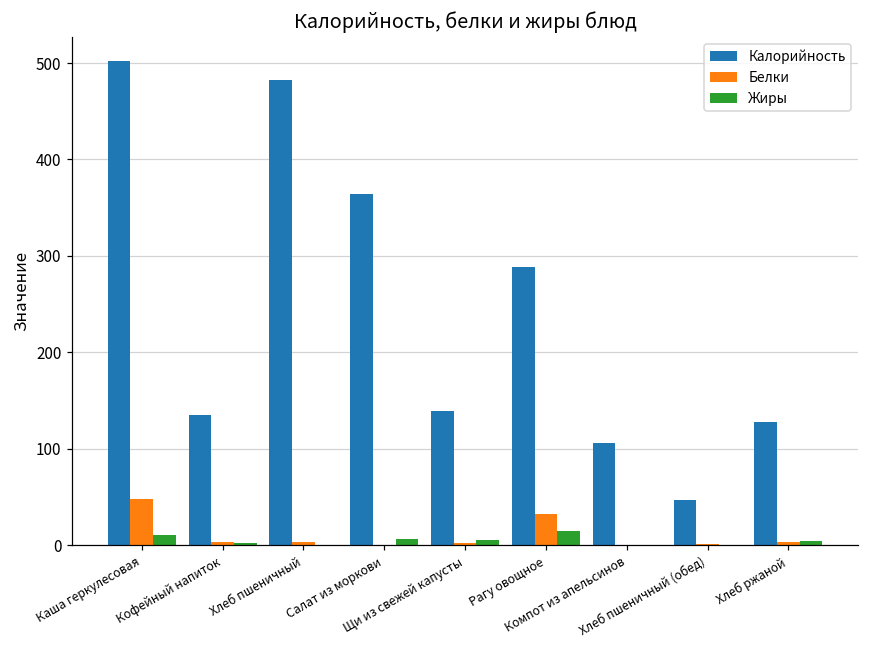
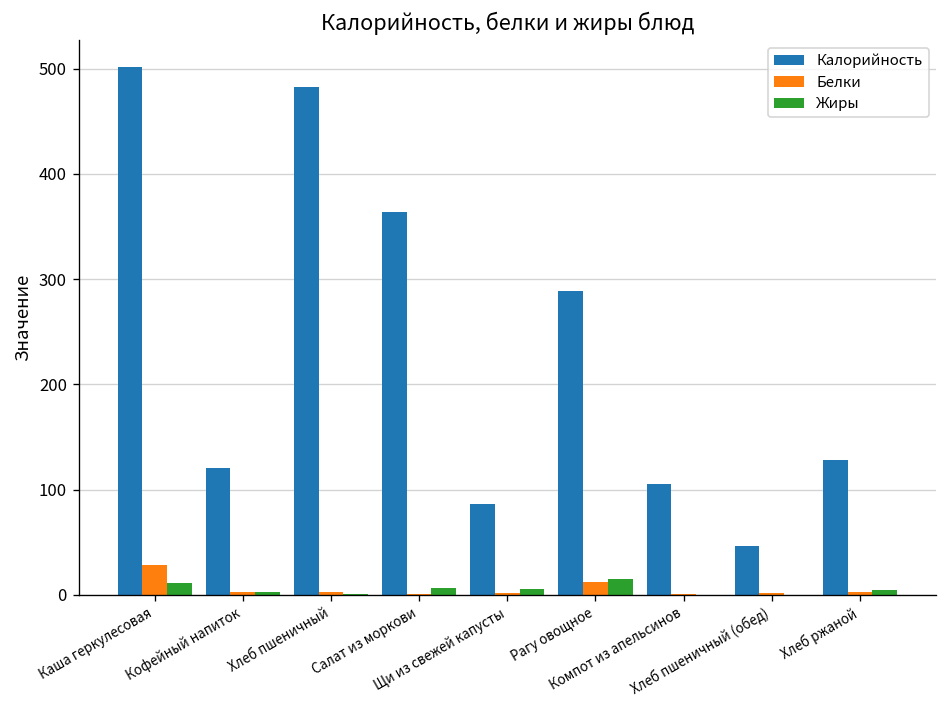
Белки, Каша геркулесовая: 50 -> 30
Калорийность, Кофейный напиток: 130 -> 120
Калорийность, Щи из свежей капусты: 140 -> 90
Белки, Рагу овощное: 30 -> 10
